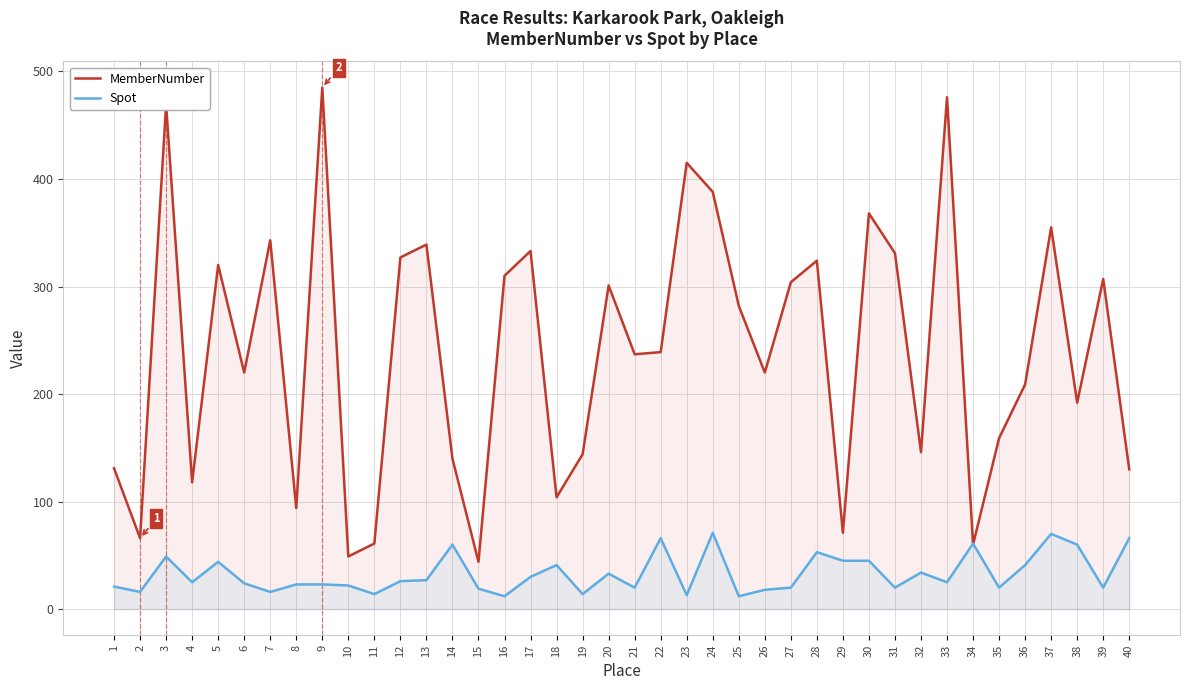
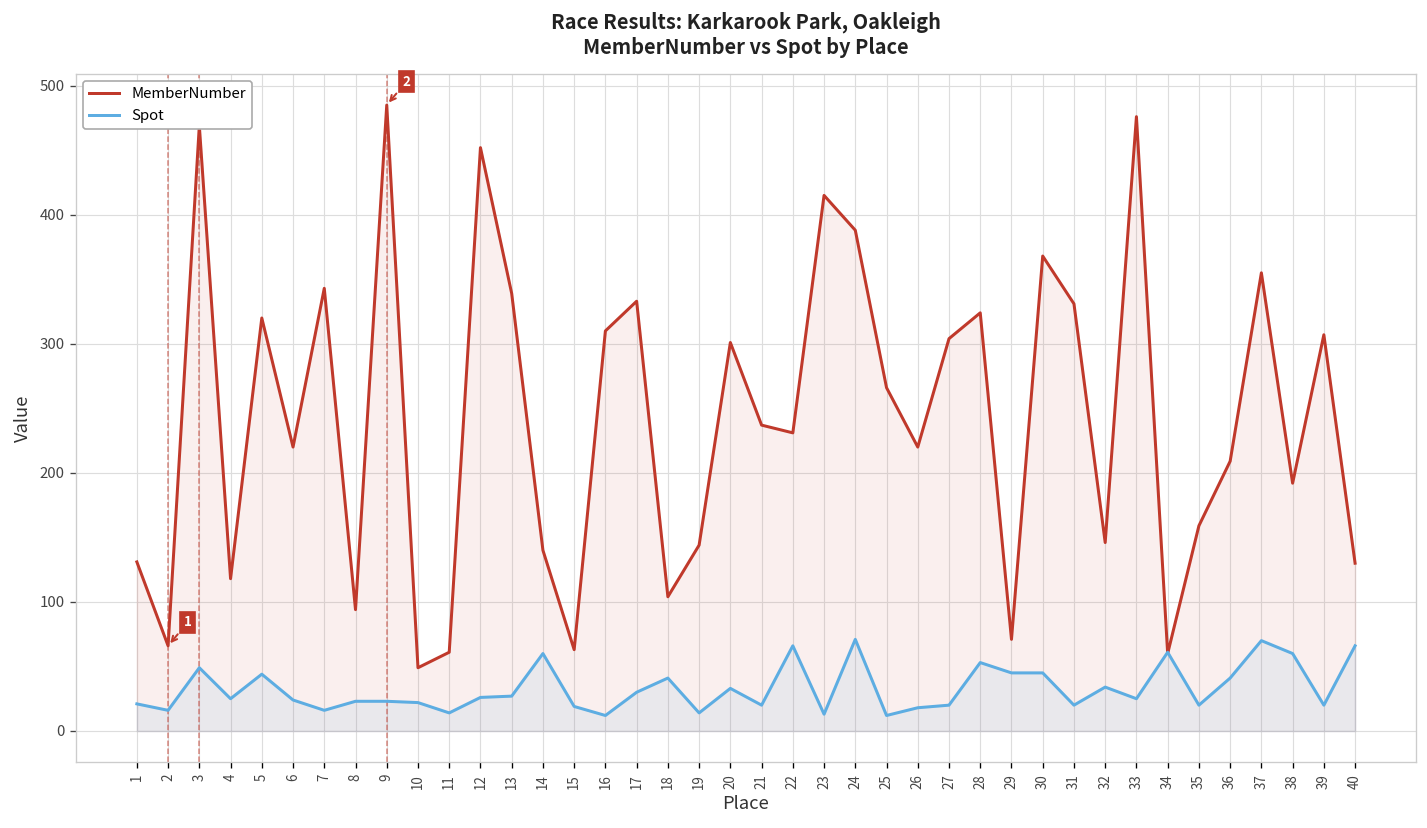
MemberNumber, 12: 327 -> 452
MemberNumber, 15: 44 -> 63
MemberNumber, 22: 239 -> 231
MemberNumber, 25: 282 -> 266
